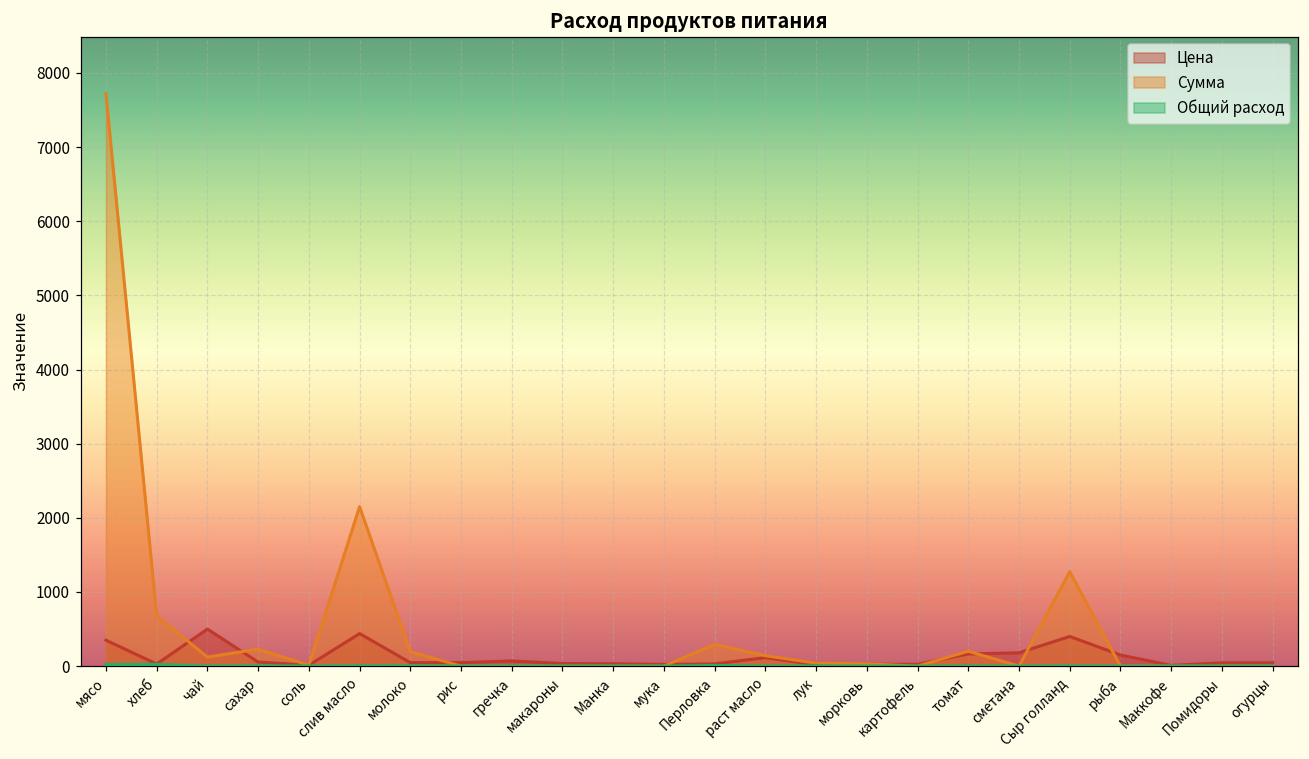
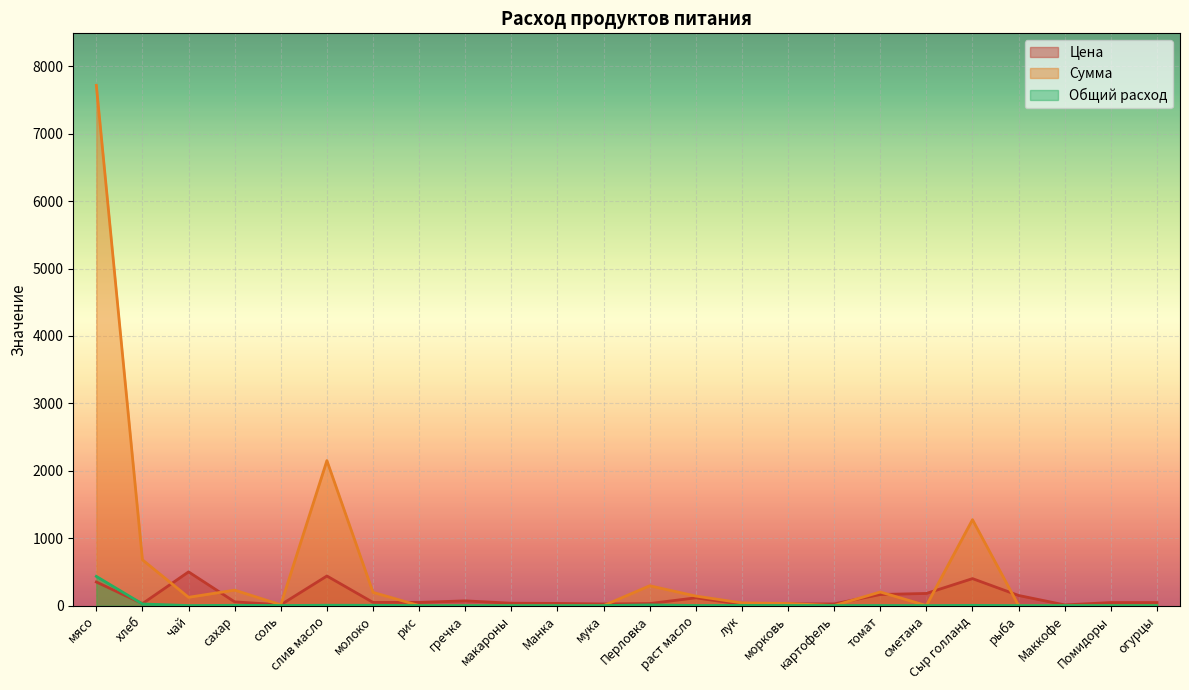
Общий расход, мясо: 0 -> 400
